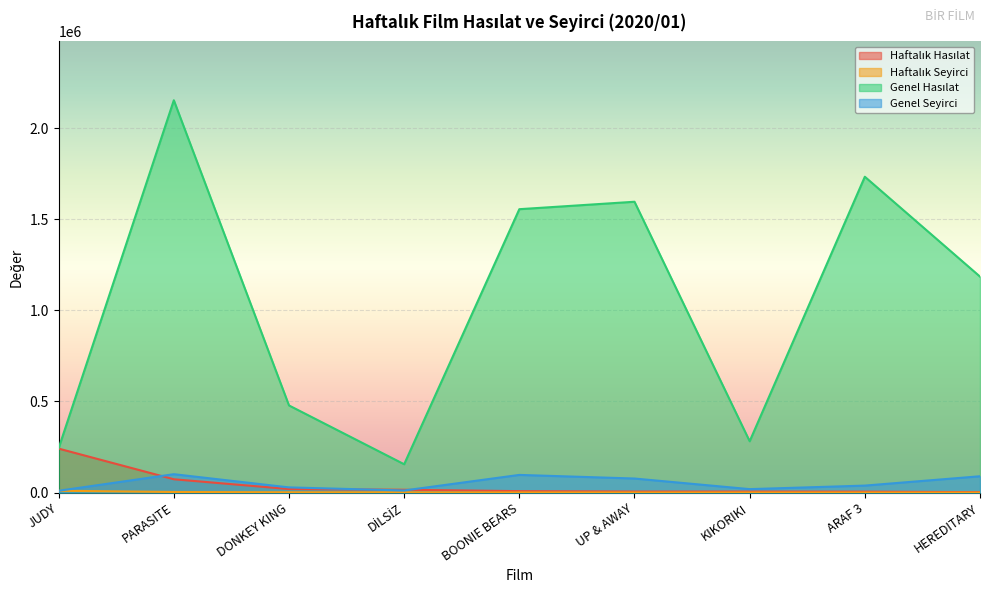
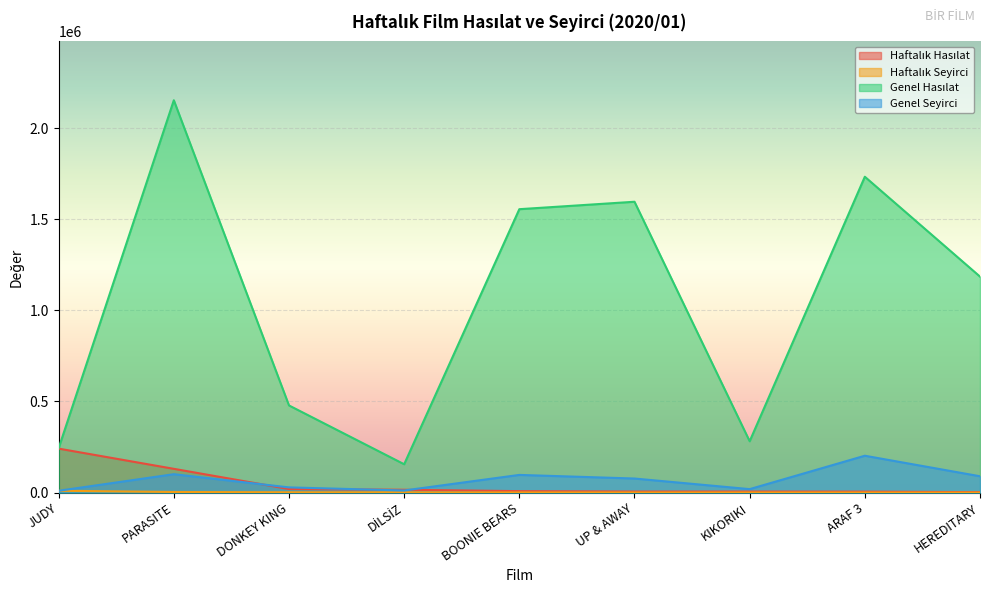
Haftalık Hasılat, PARASITE: 70000 -> 130000
Genel Seyirci, ARAF 3: 40000 -> 200000
